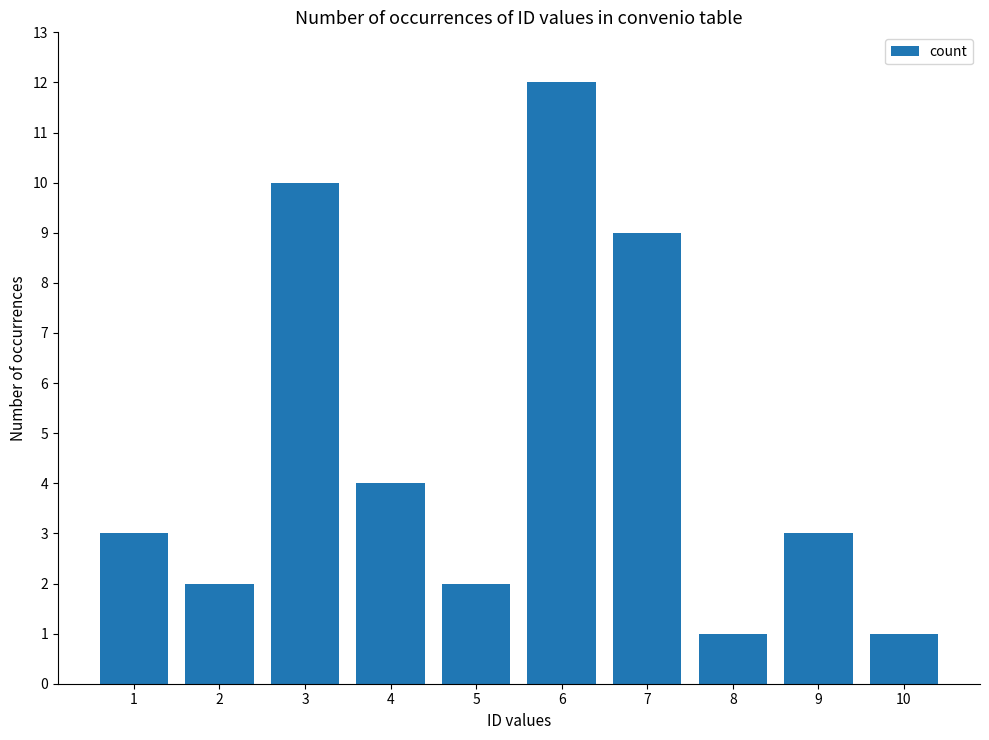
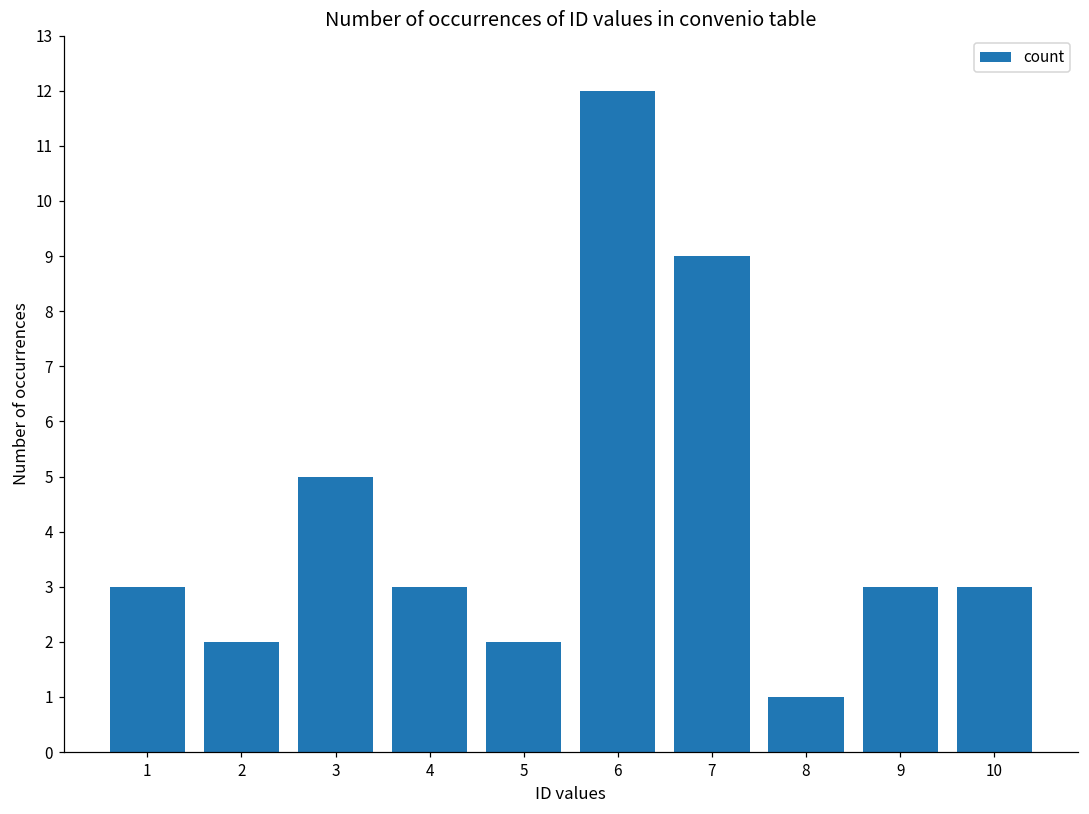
3: 10 -> 5
4: 4 -> 3
10: 1 -> 3
